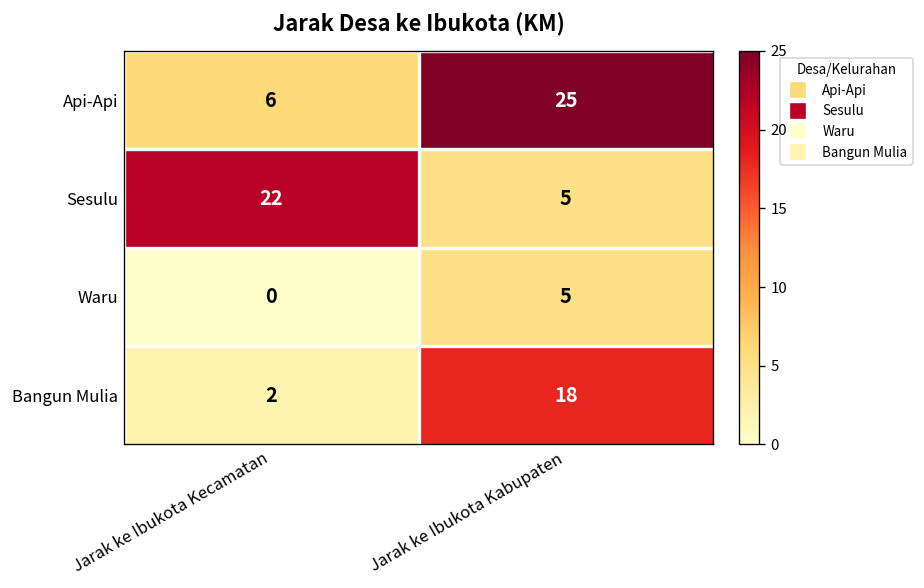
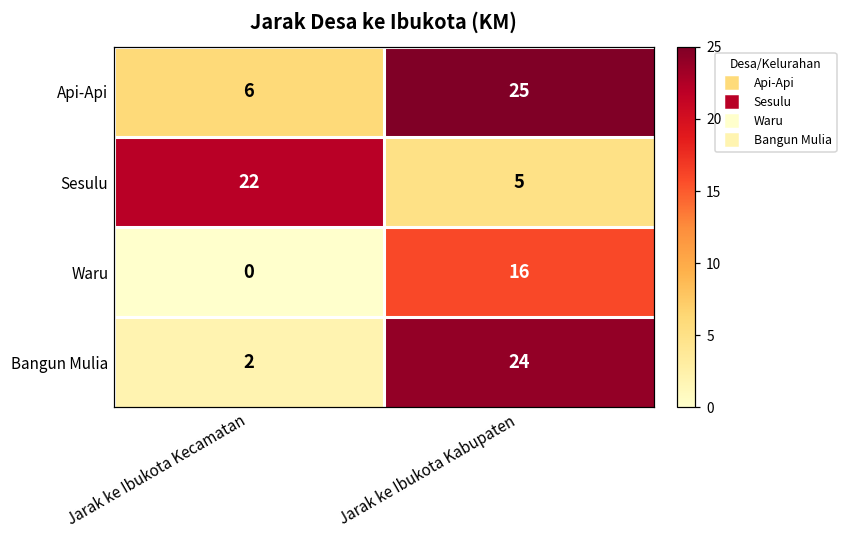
Waru, Jarak ke Ibukota Kabupaten: 5 -> 16
Bangun Mulia, Jarak ke Ibukota Kabupaten: 18 -> 24
